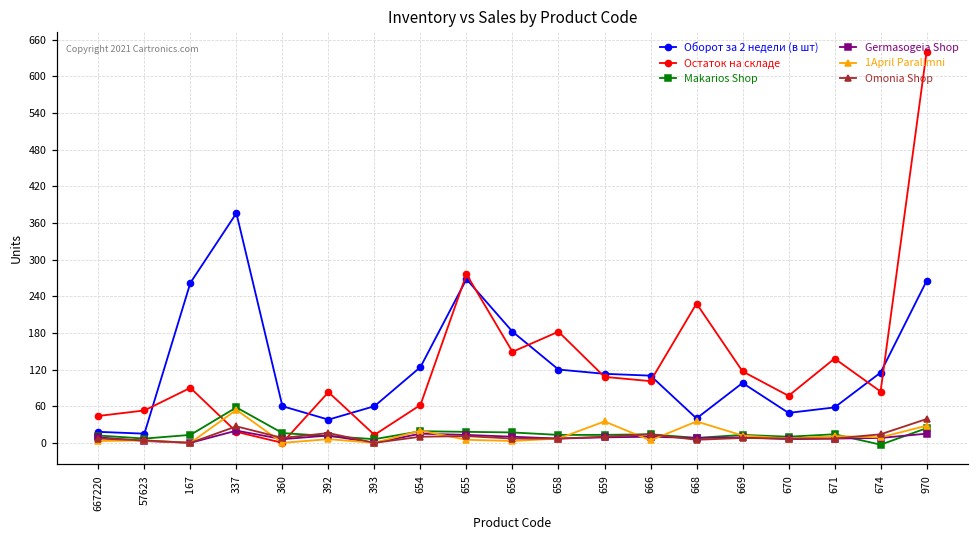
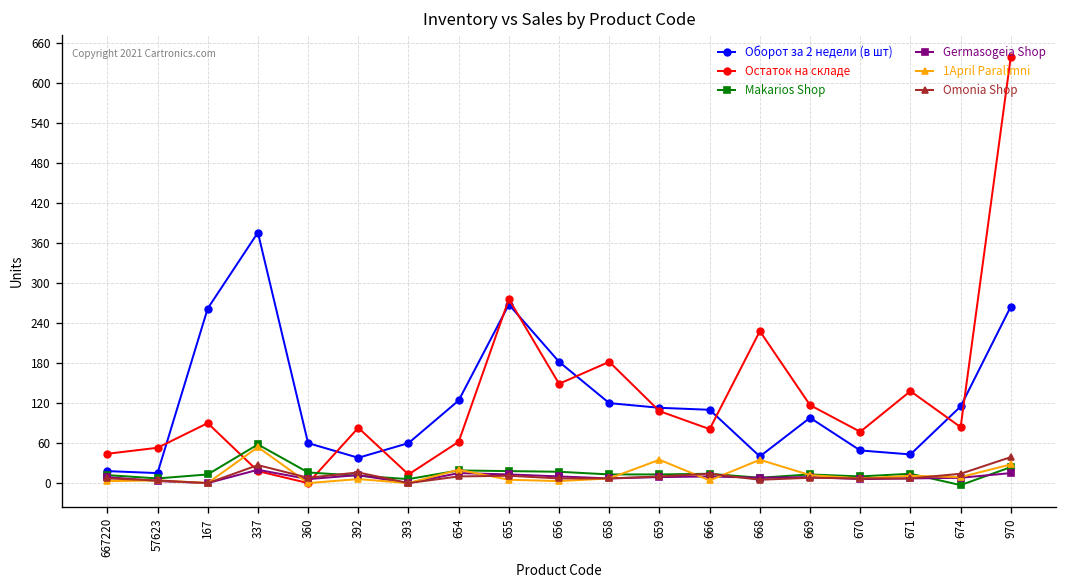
Остаток на складе, 666: 100 -> 80
Оборот за 2 недели (в шт), 671: 60 -> 40
